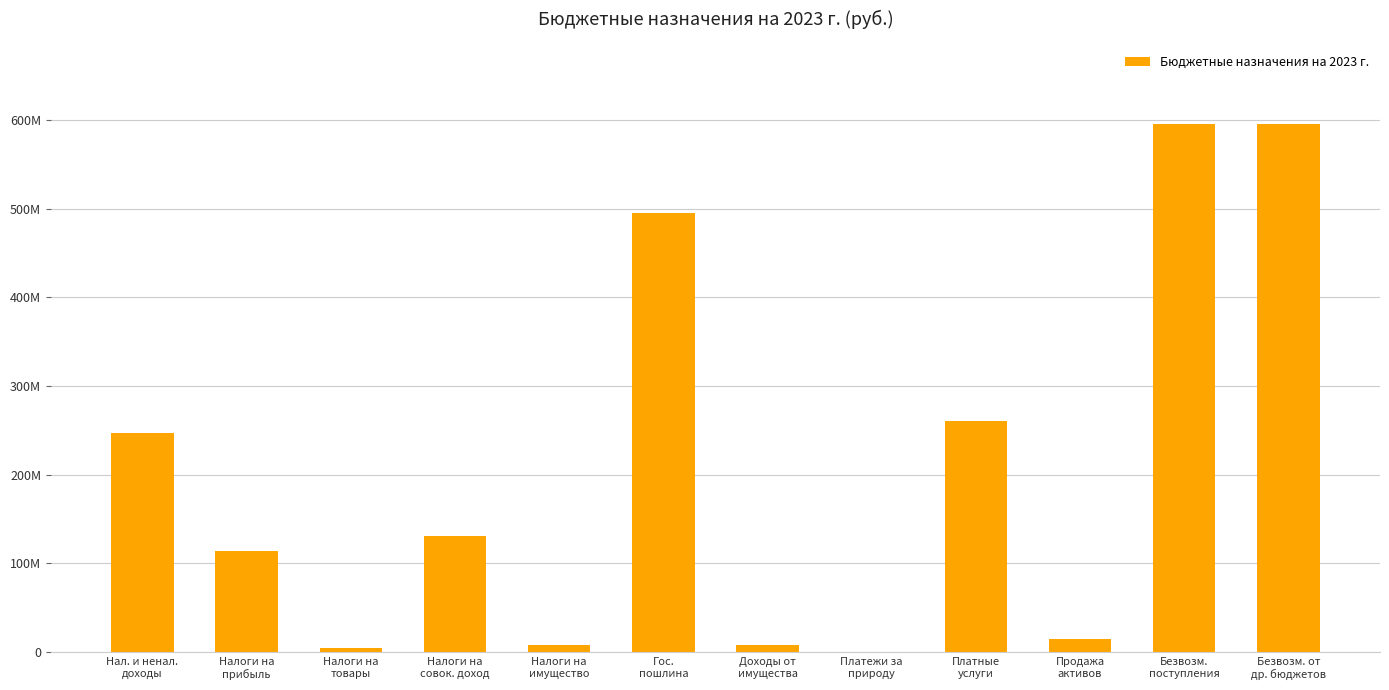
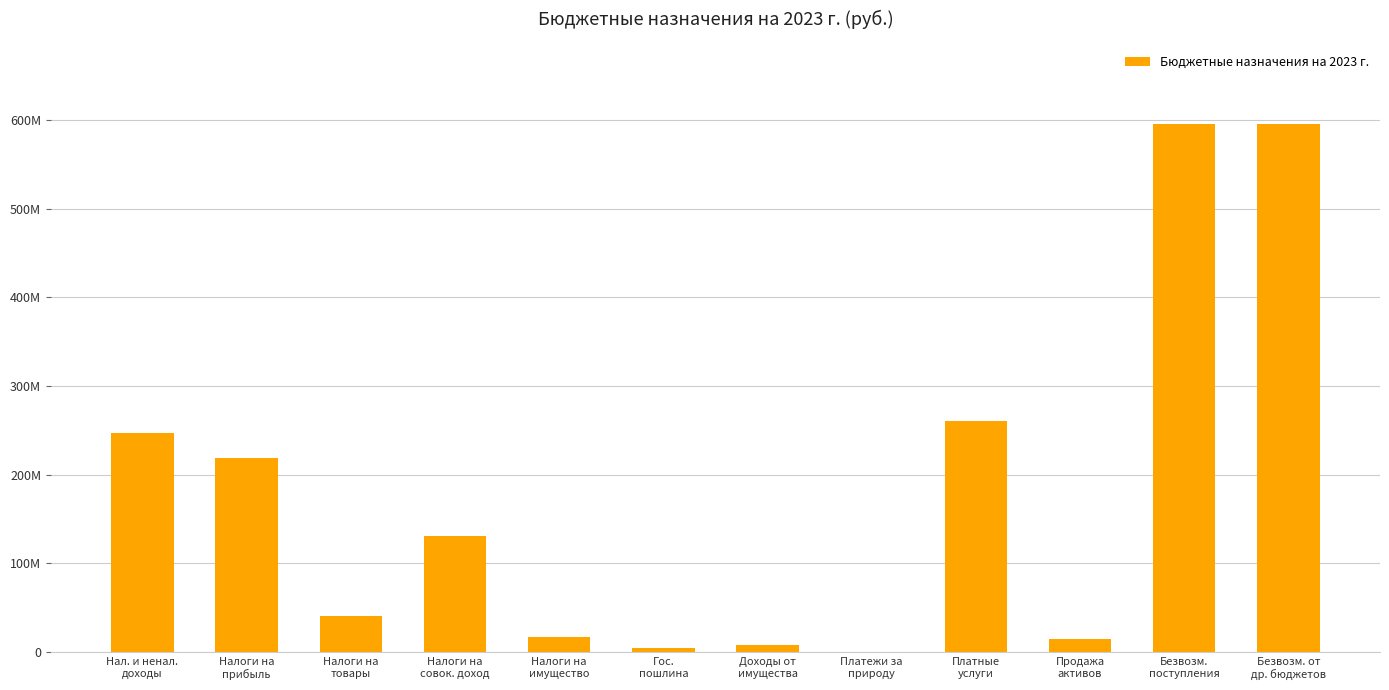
Налоги на прибыль: 110М -> 220М
Налоги на товары: 10М -> 40М
Налоги на имущество: 10М -> 20М
Гос. пошлина: 500М -> 0М
